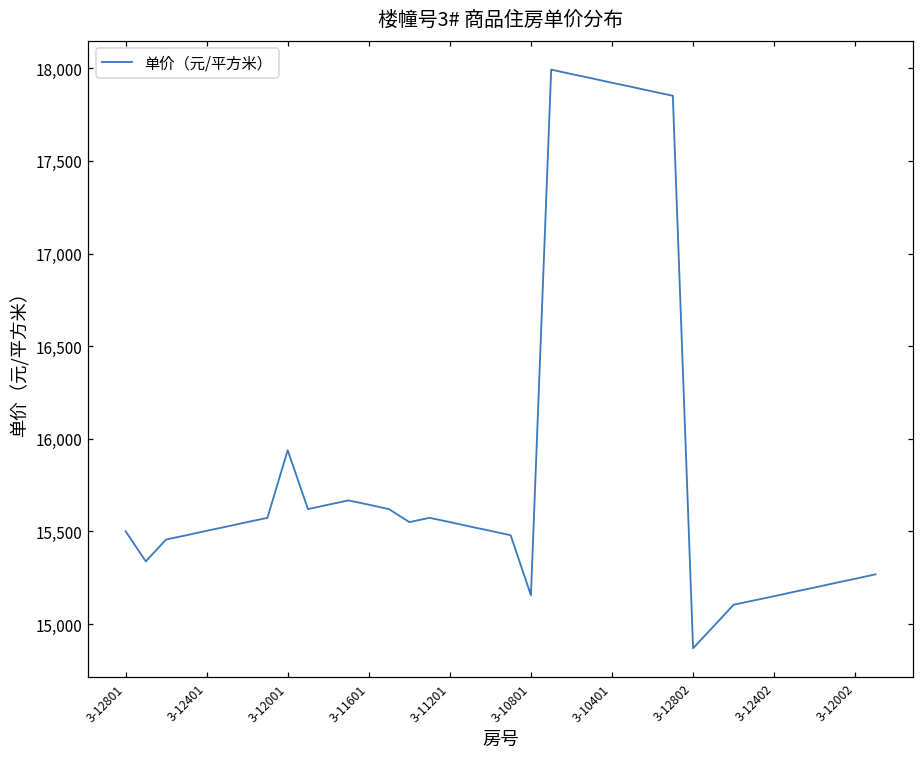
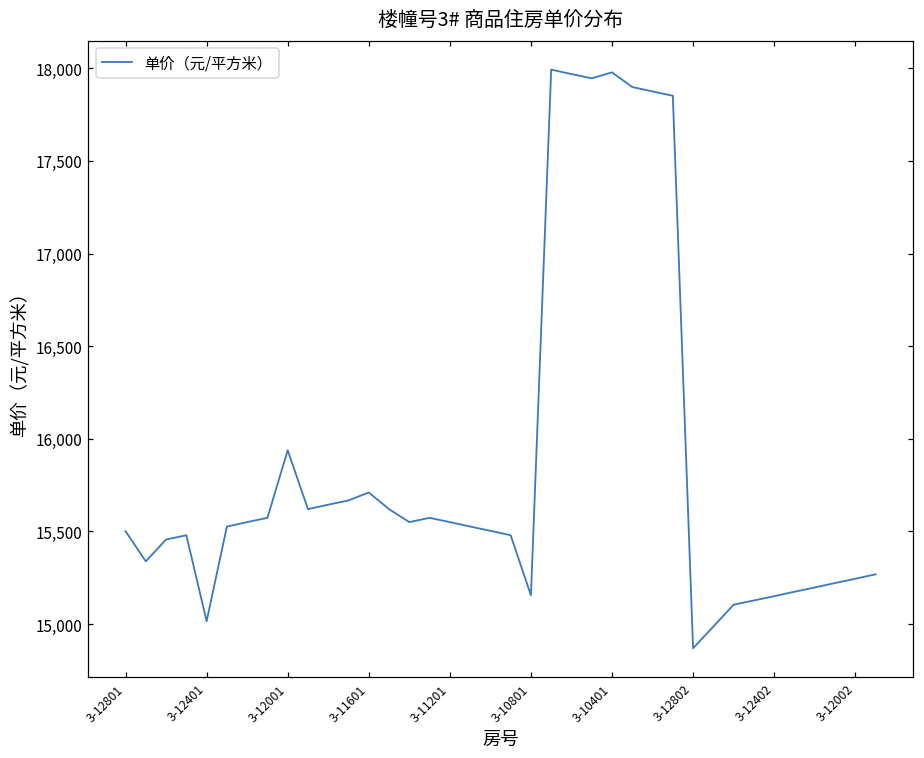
3-12401: 15,500 -> 15,020
3-11601: 15,640 -> 15,710
3-10401: 17,920 -> 17,980
